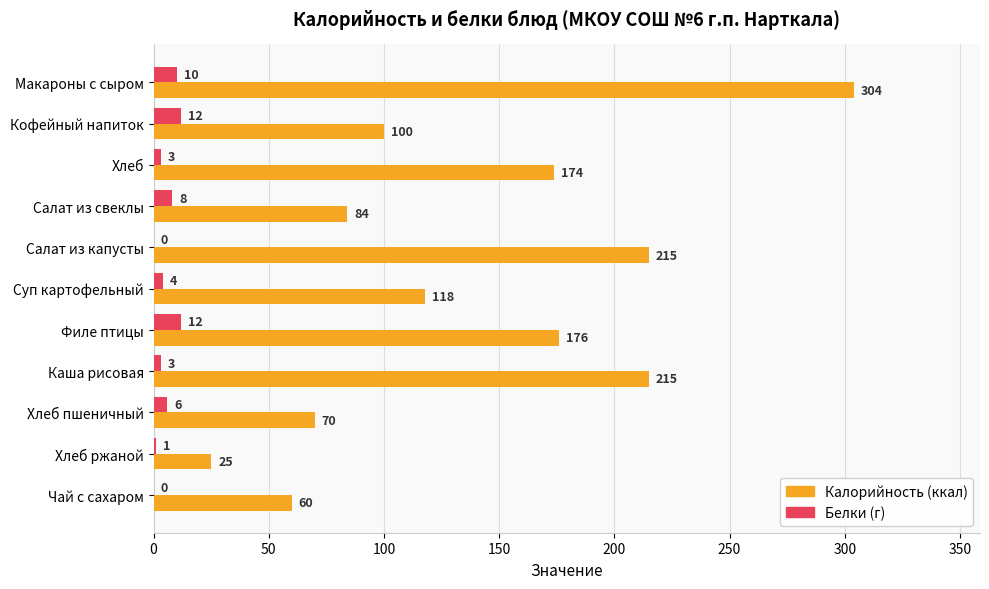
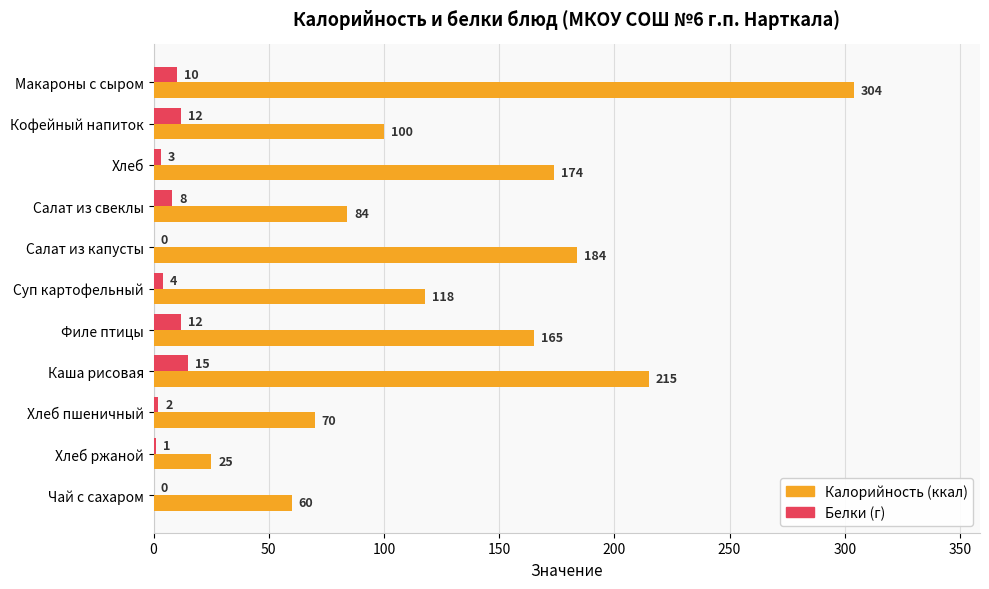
Калорийность (ккал), Салат из капусты: 215 -> 184
Калорийность (ккал), Филе птицы: 176 -> 165
Белки (г), Каша рисовая: 3 -> 15
Белки (г), Хлеб пшеничный: 6 -> 2
